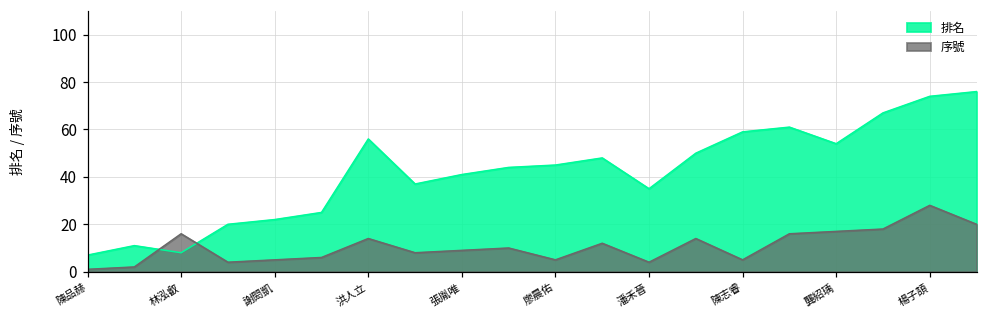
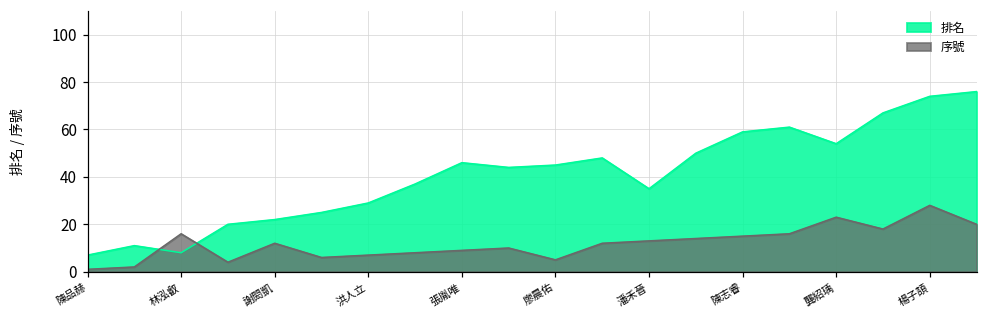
序號, 謝閎凱: 5 -> 12
排名, 洪人立: 56 -> 29
序號, 洪人立: 14 -> 7
排名, 張胤唯: 41 -> 46
序號, 潘禾晉: 4 -> 13
序號, 陳志睿: 5 -> 15
序號, 龔紹瑀: 17 -> 23
